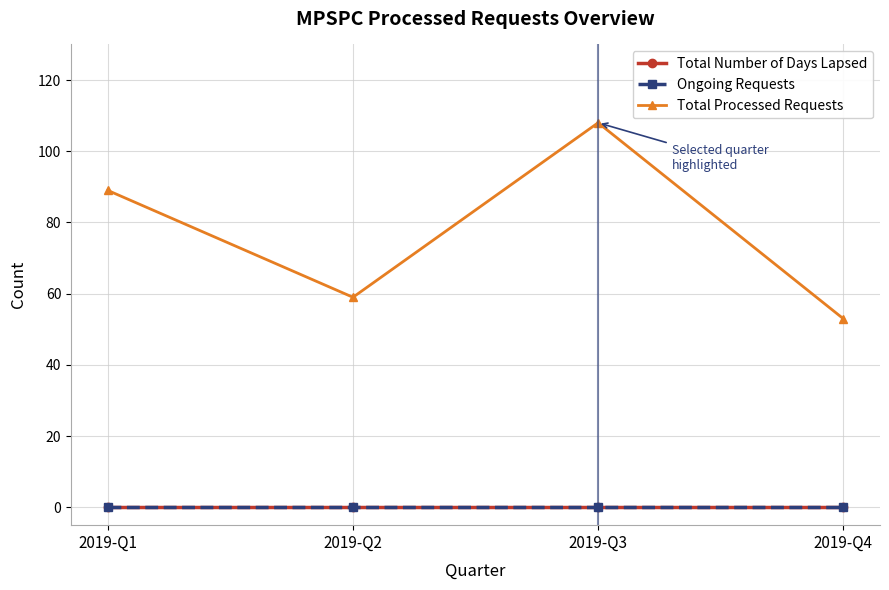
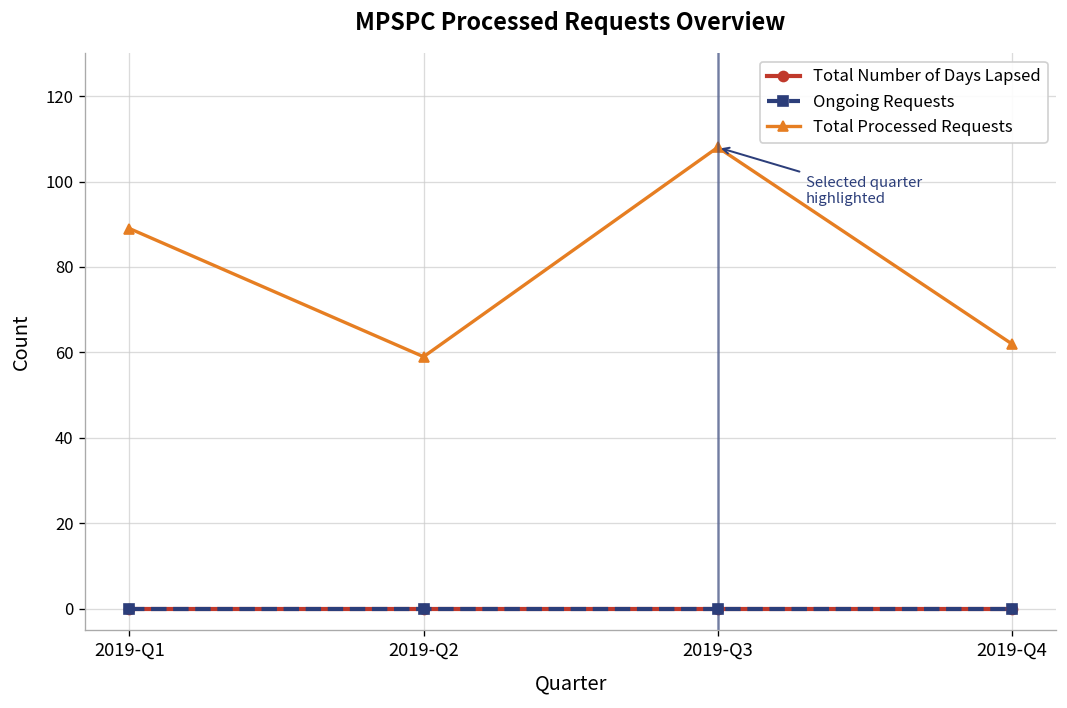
Total Processed Requests, 2019-Q4: 53 -> 62
